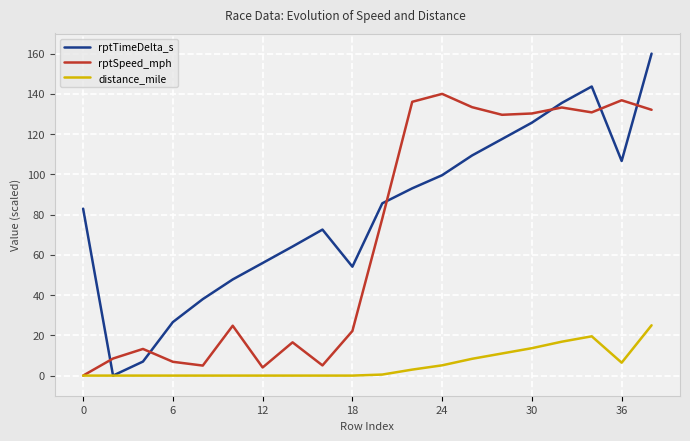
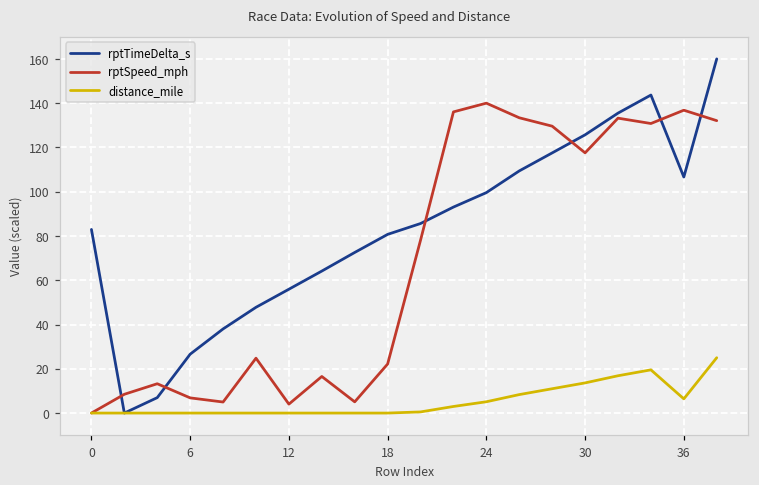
rptTimeDelta_s, 18: 54 -> 81
rptSpeed_mph, 30: 130 -> 118
